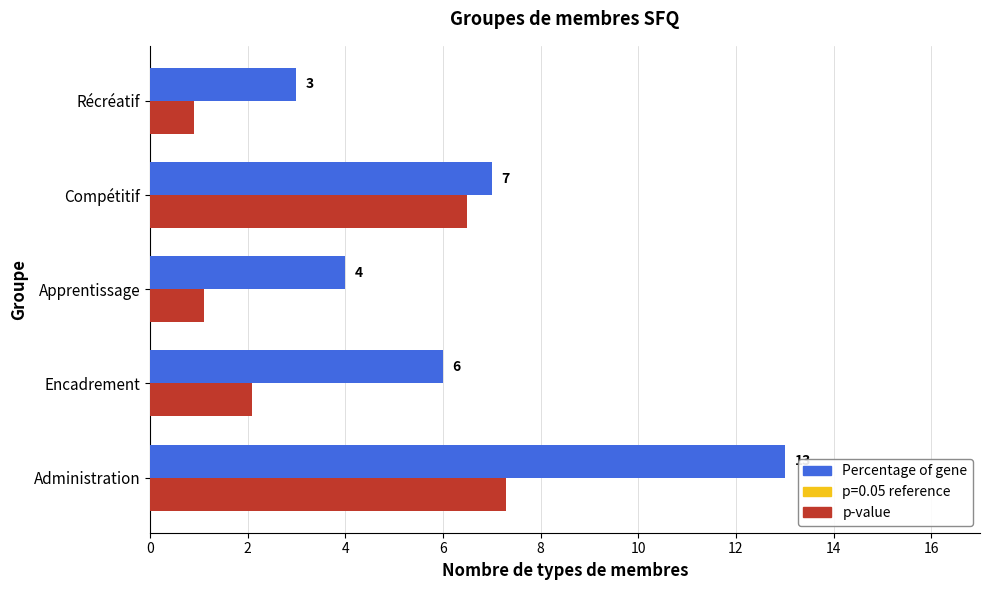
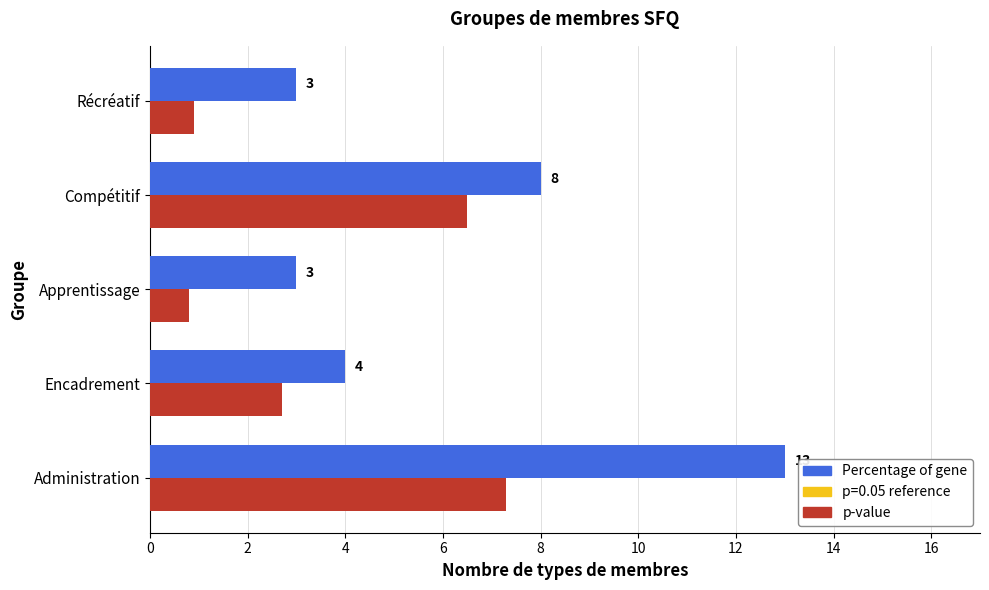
Percentage of gene, Compétitif: 7 -> 8
Percentage of gene, Apprentissage: 4 -> 3
p-value, Apprentissage: 1.1 -> 0.8
Percentage of gene, Encadrement: 6 -> 4
p-value, Encadrement: 2.1 -> 2.7
